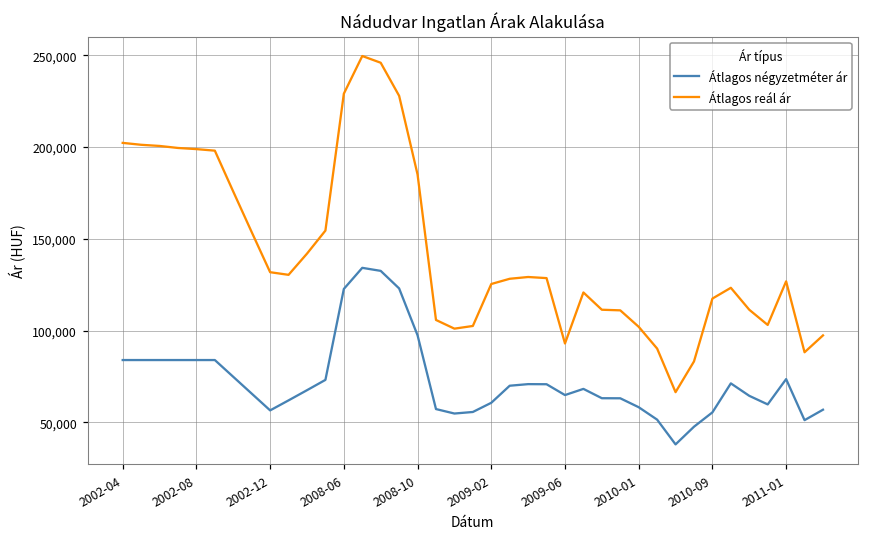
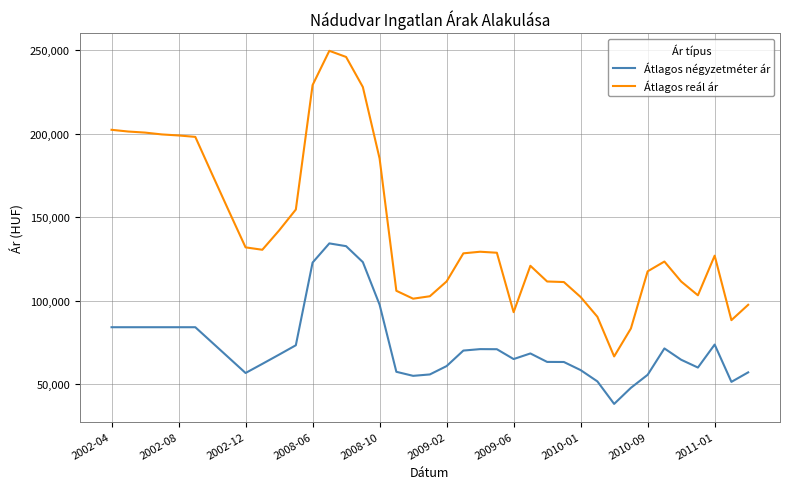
Átlagos reál ár, 2009-02: 125,000 -> 111,000
